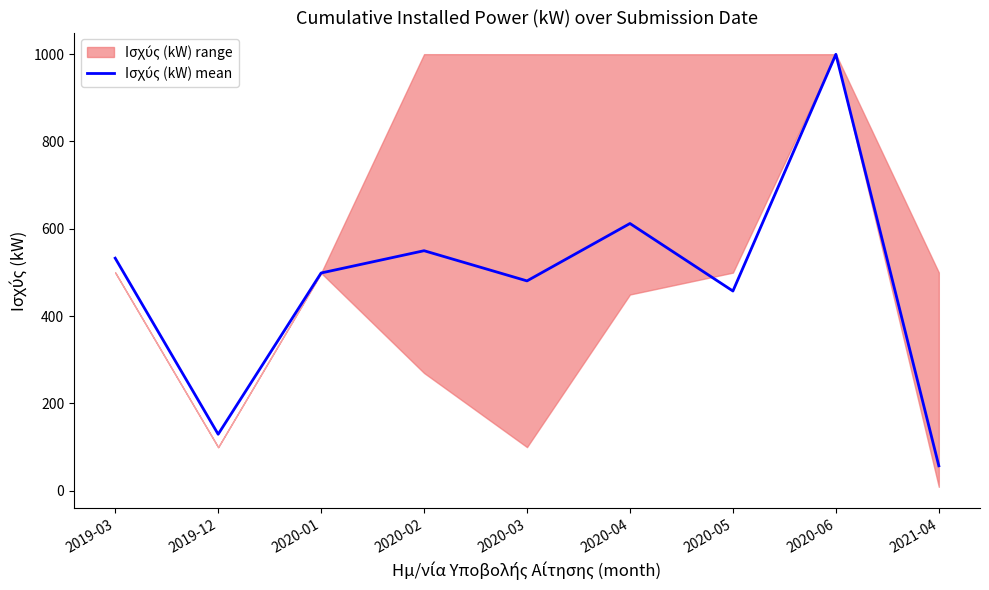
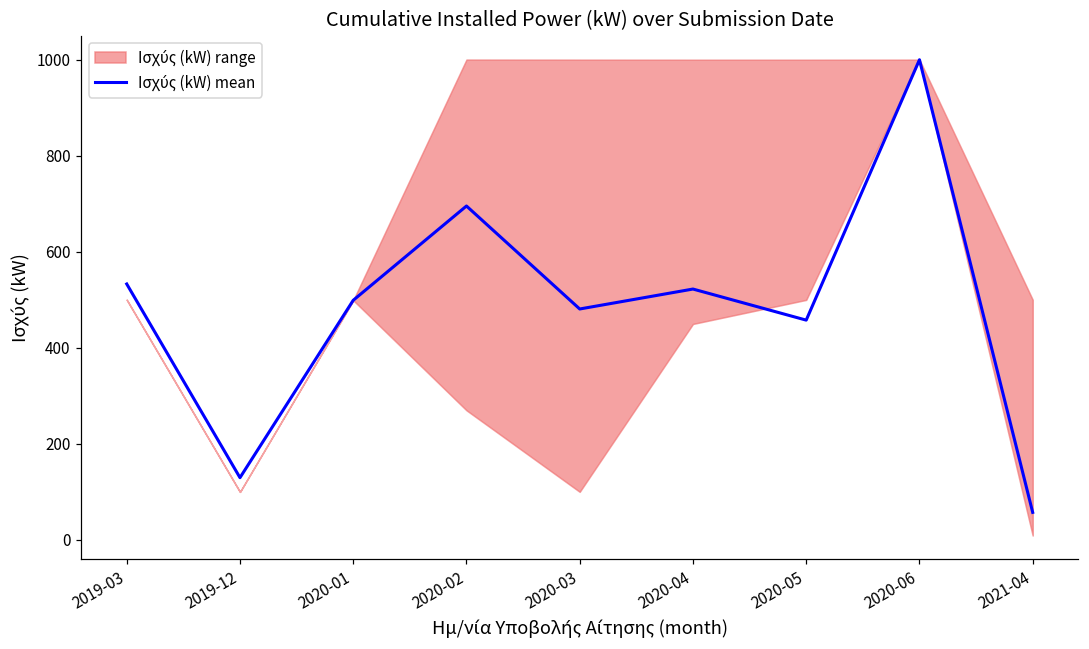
Ισχύς (kW) mean, 2020-02: 550 -> 700
Ισχύς (kW) mean, 2020-04: 610 -> 520
